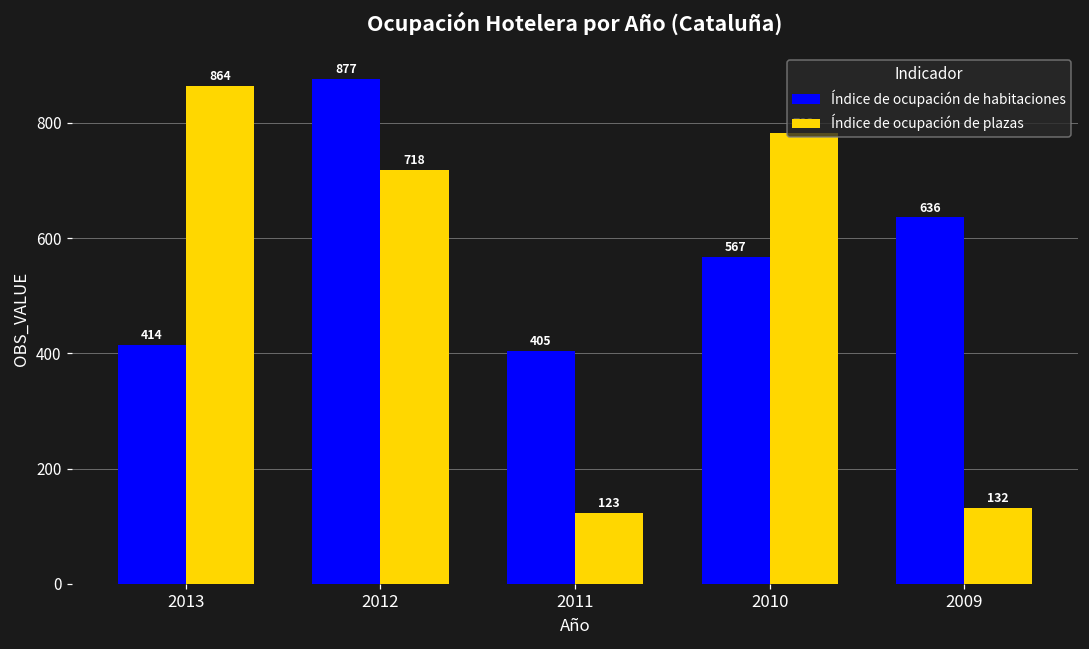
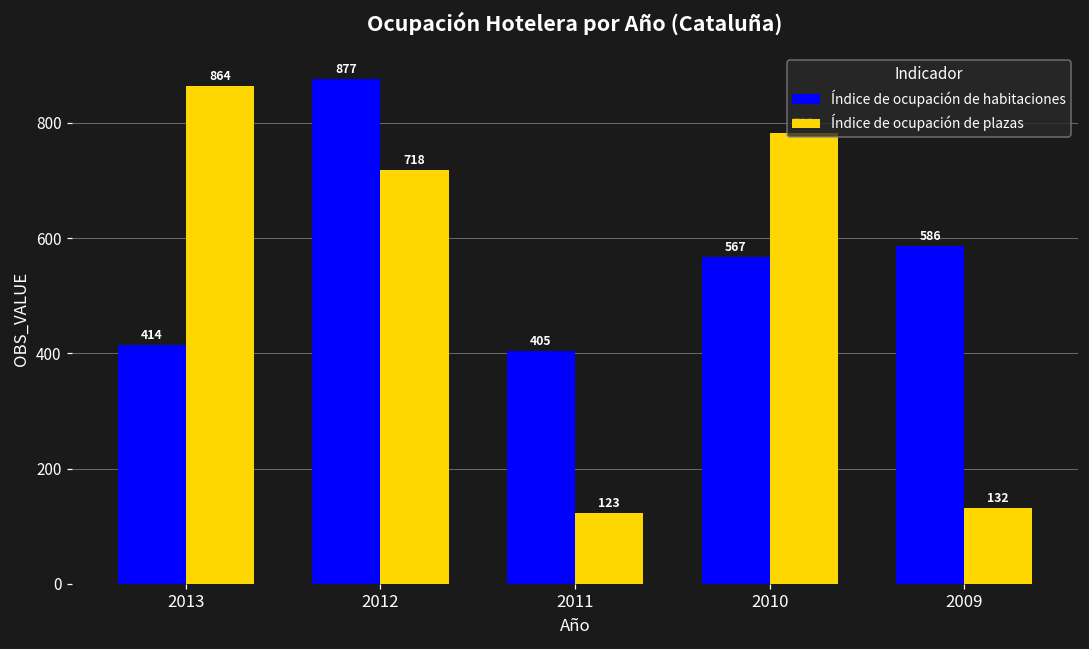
Índice de ocupación de habitaciones, 2009: 636 -> 586
